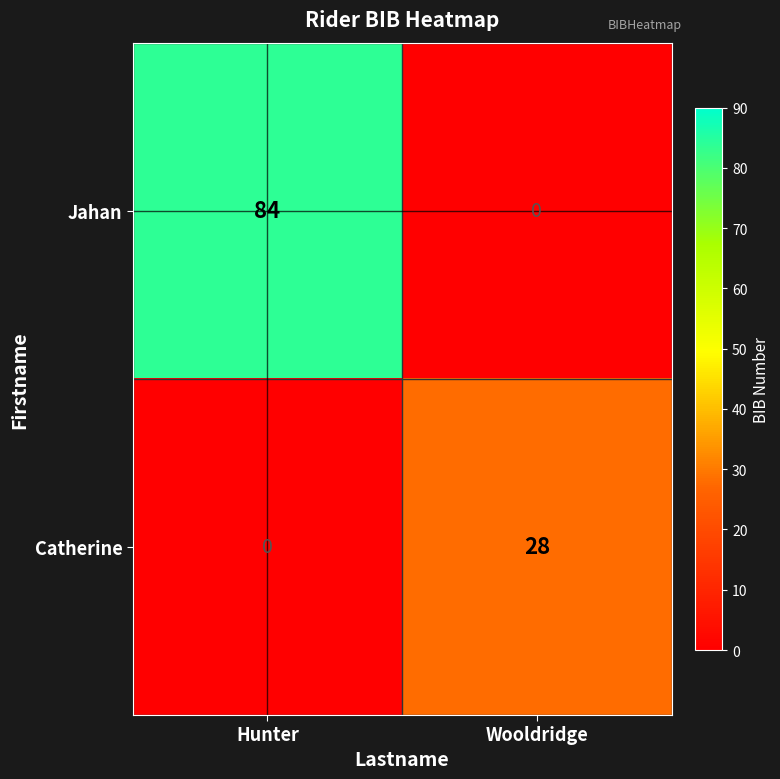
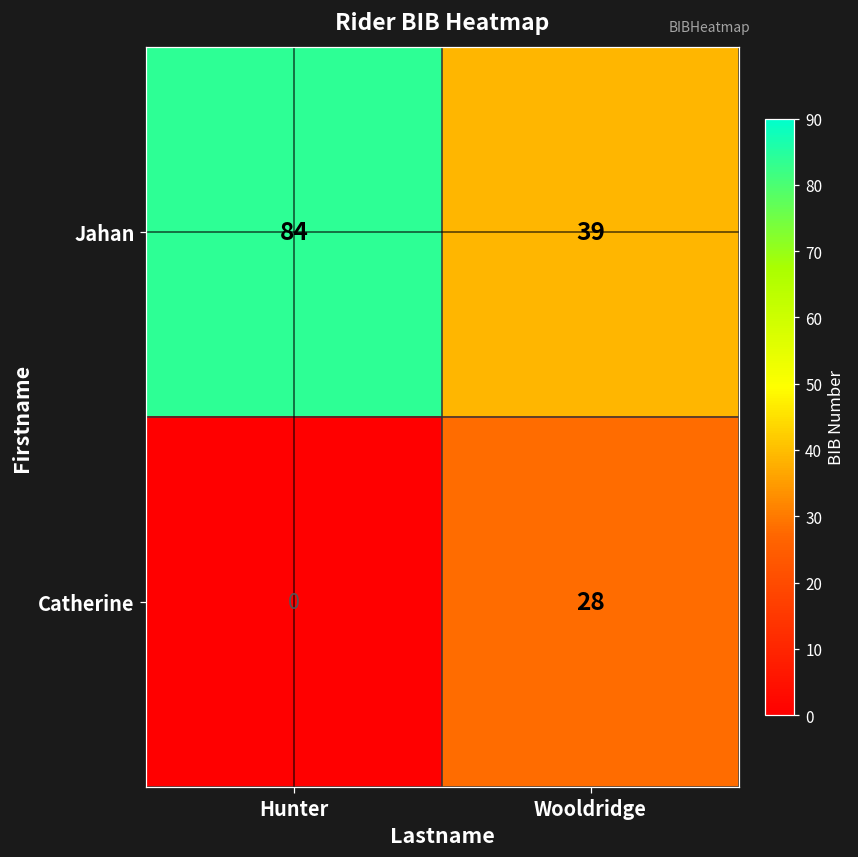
Jahan, Wooldridge: 0 -> 39
